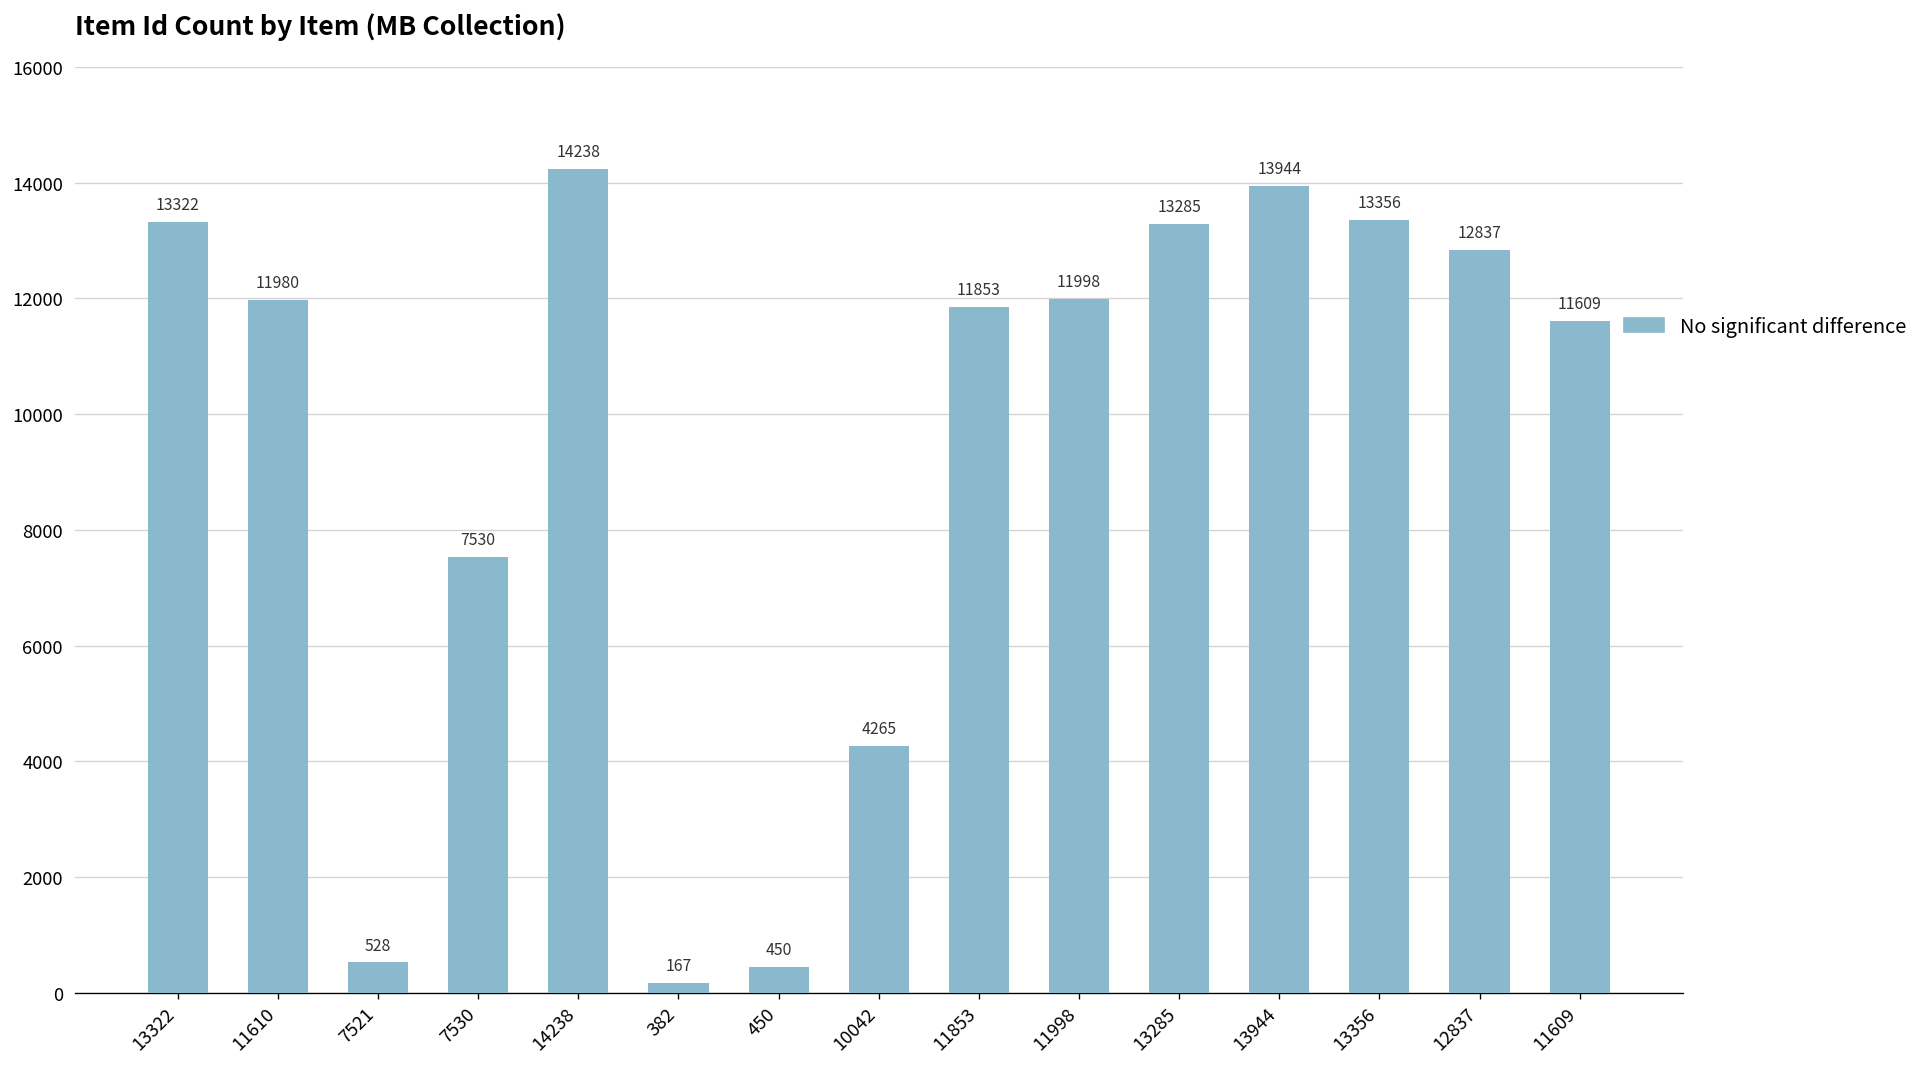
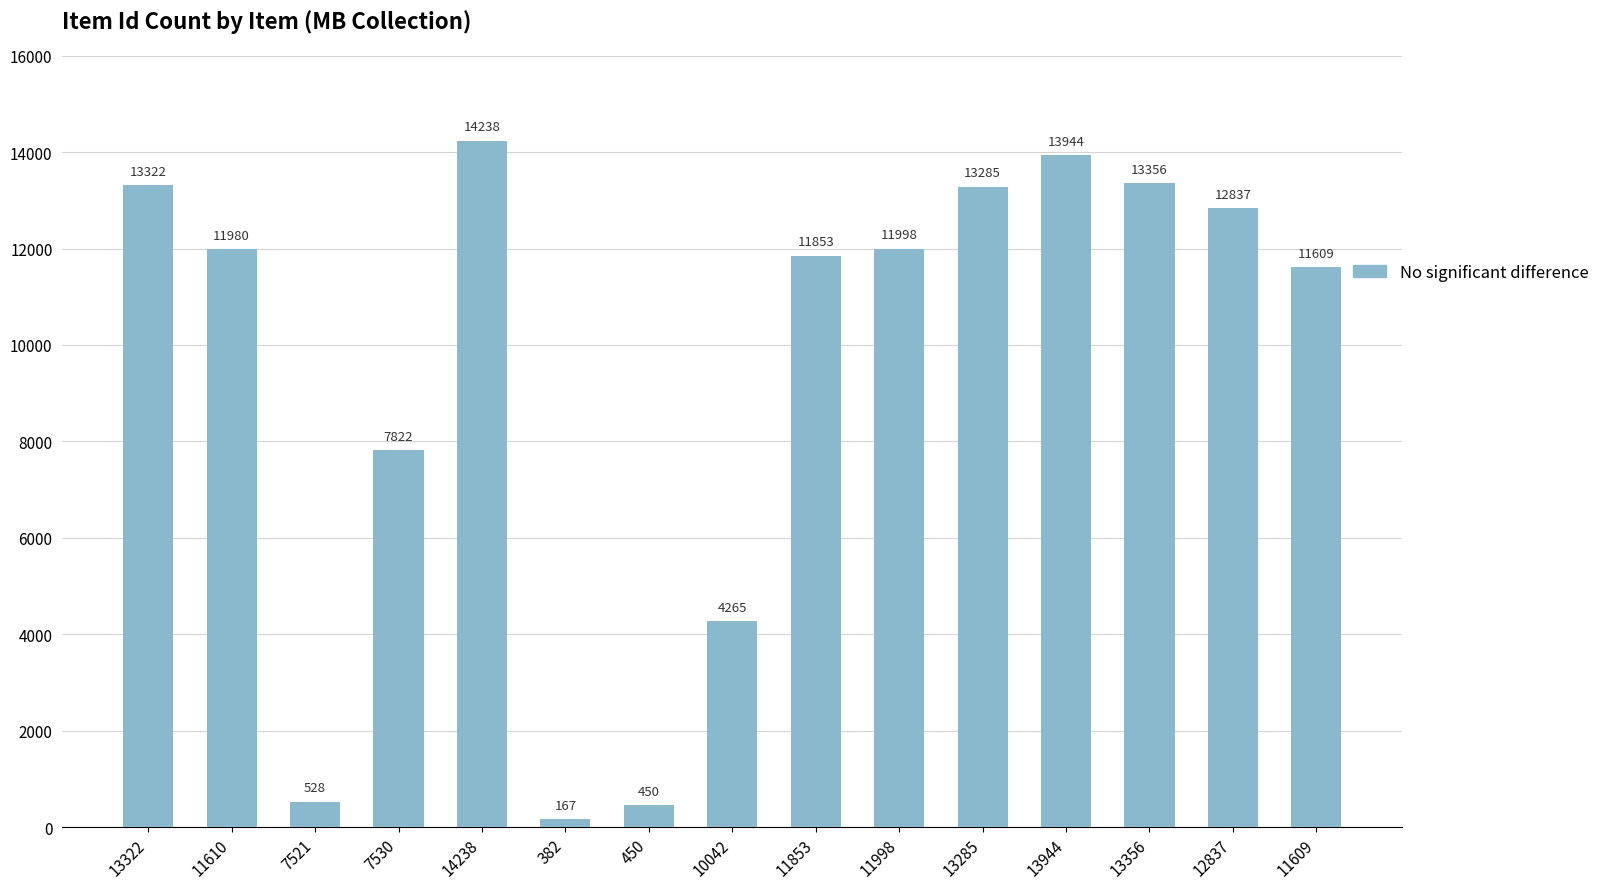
7530: 7530 -> 7822
